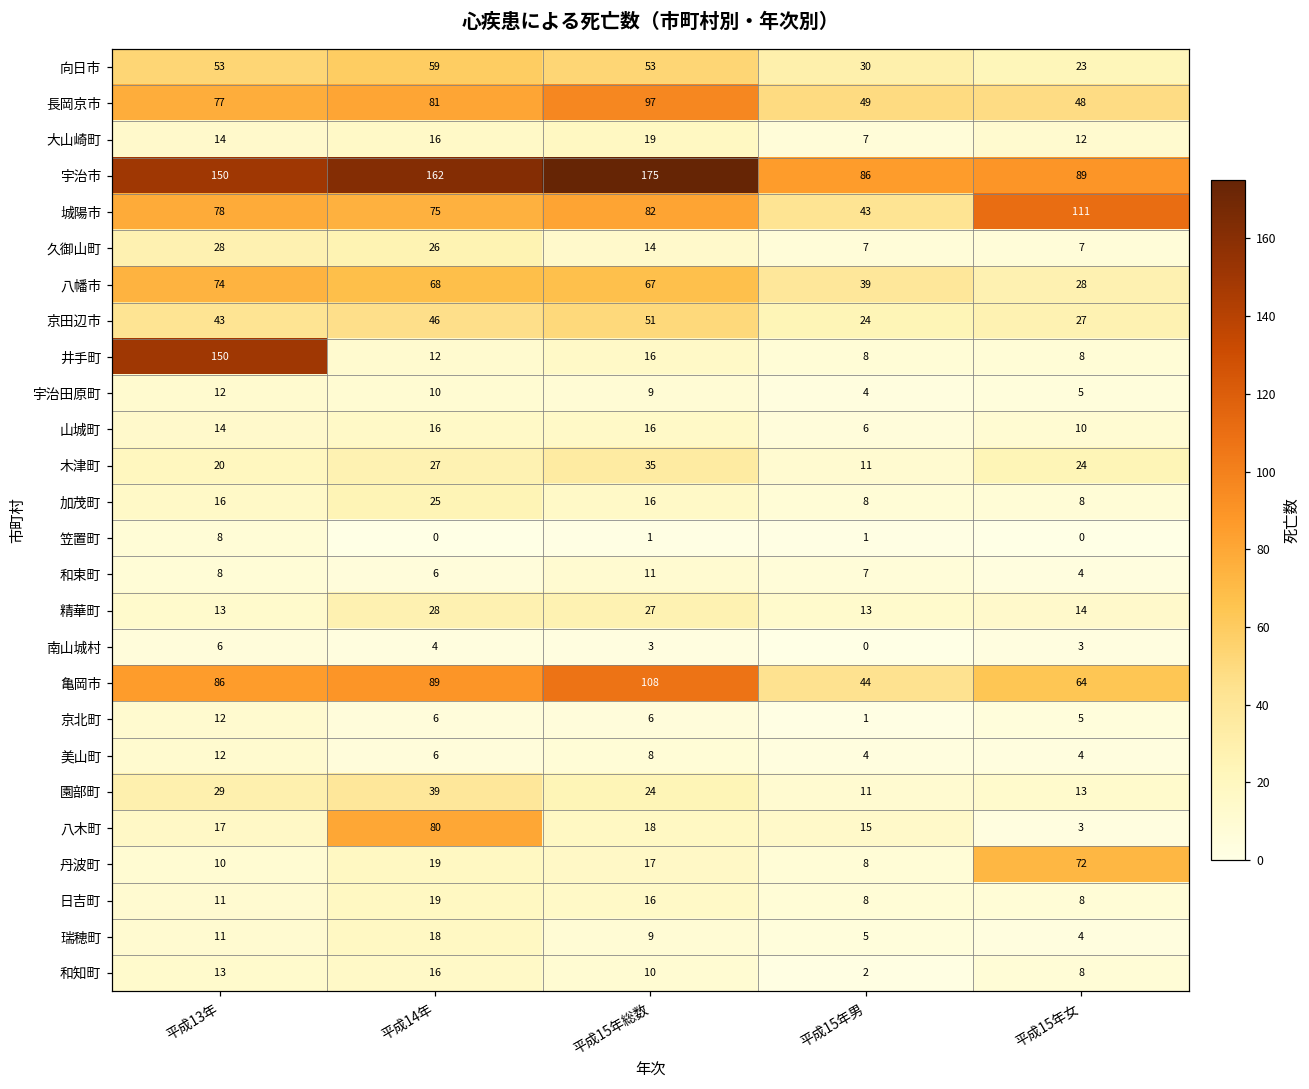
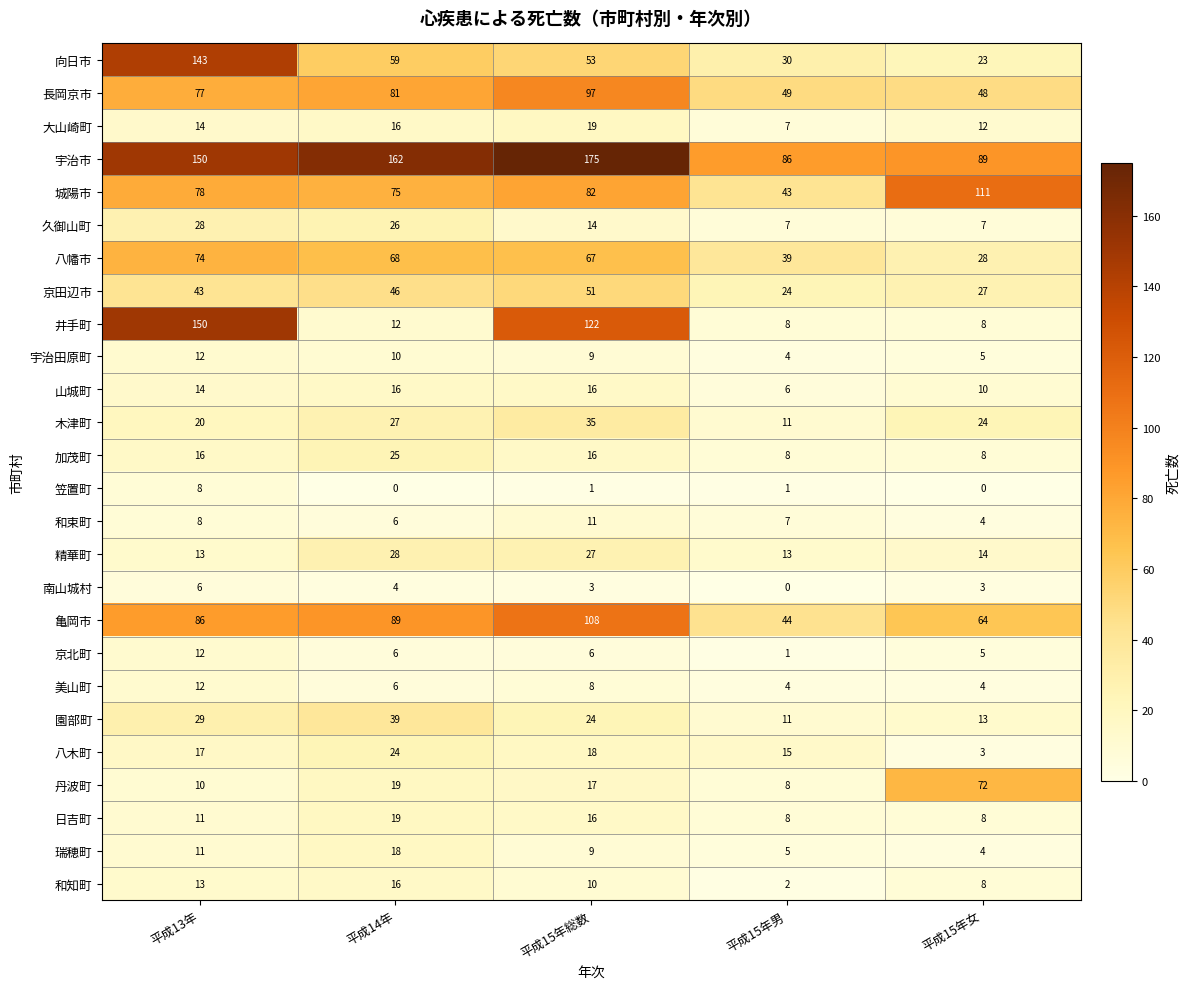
向日市, 平成13年: 53 -> 143
井手町, 平成15年総数: 16 -> 122
八木町, 平成14年: 80 -> 24
